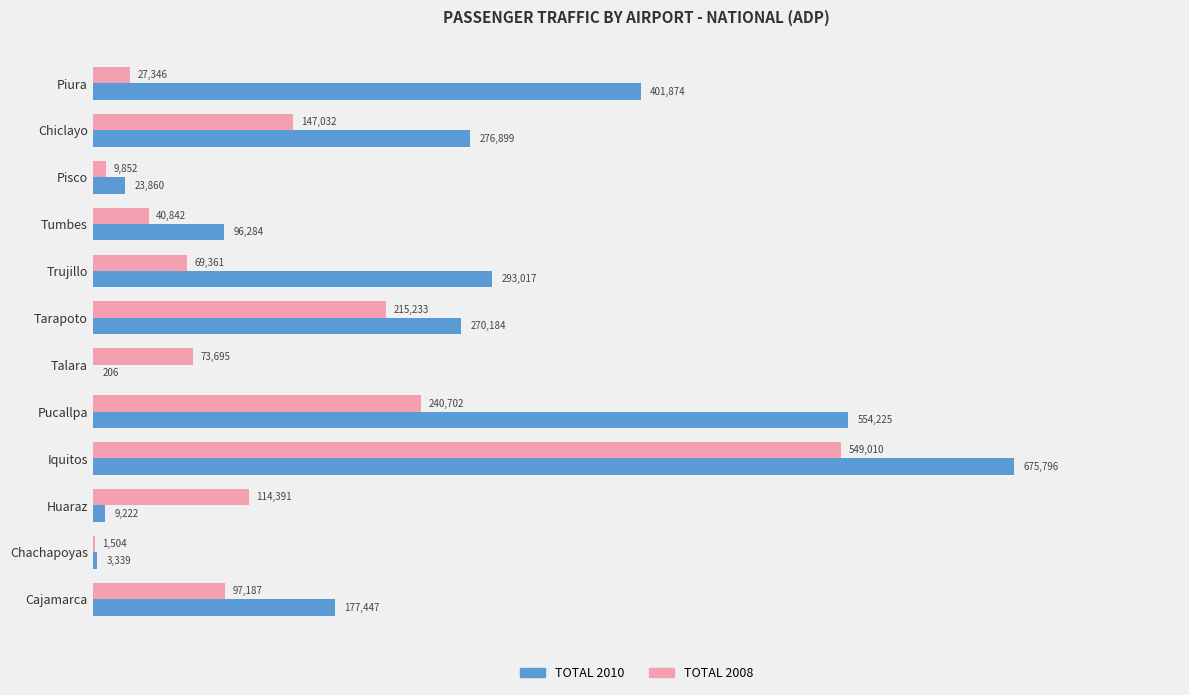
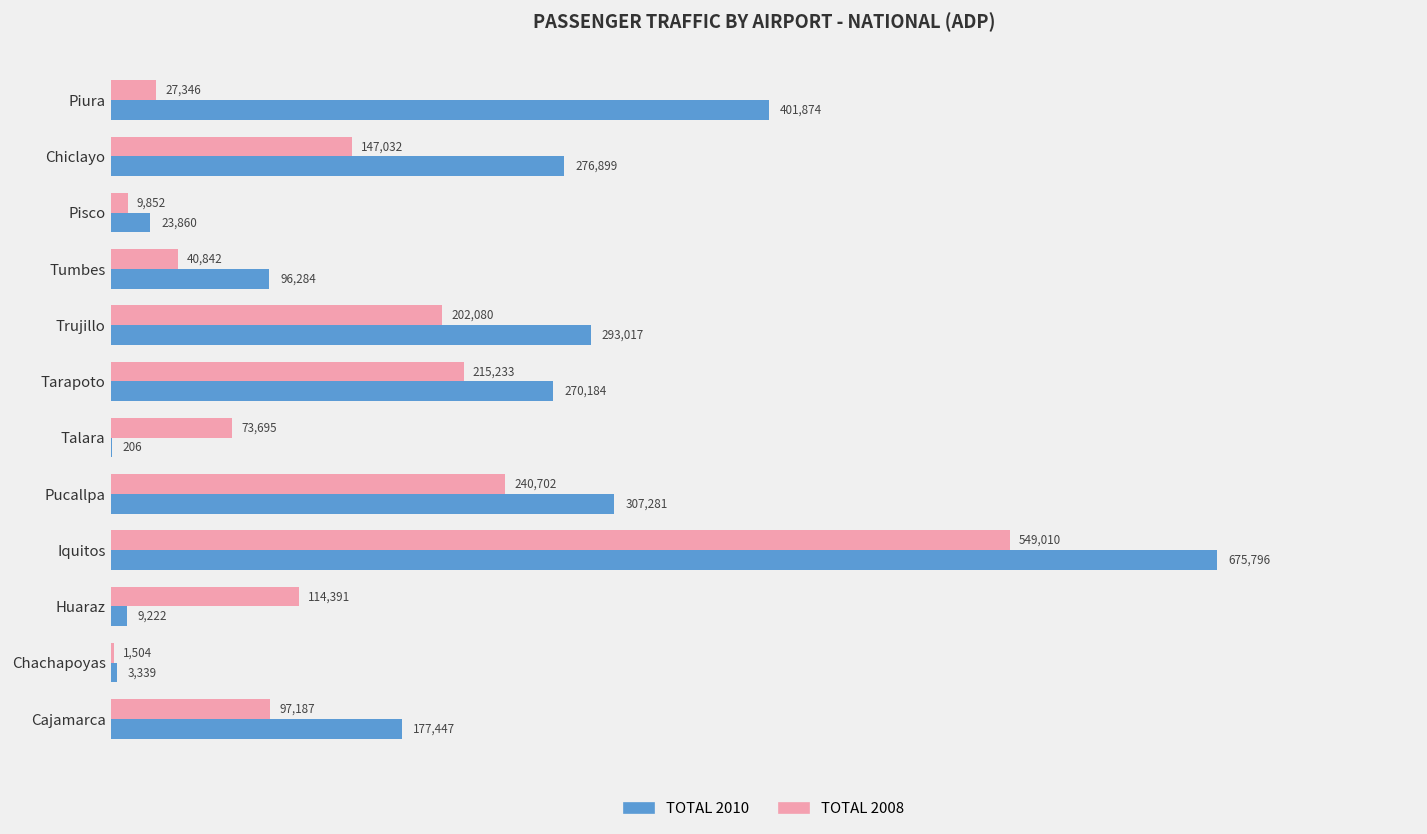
TOTAL 2008, Trujillo: 69,361 -> 202,080
TOTAL 2010, Pucallpa: 554,225 -> 307,281
